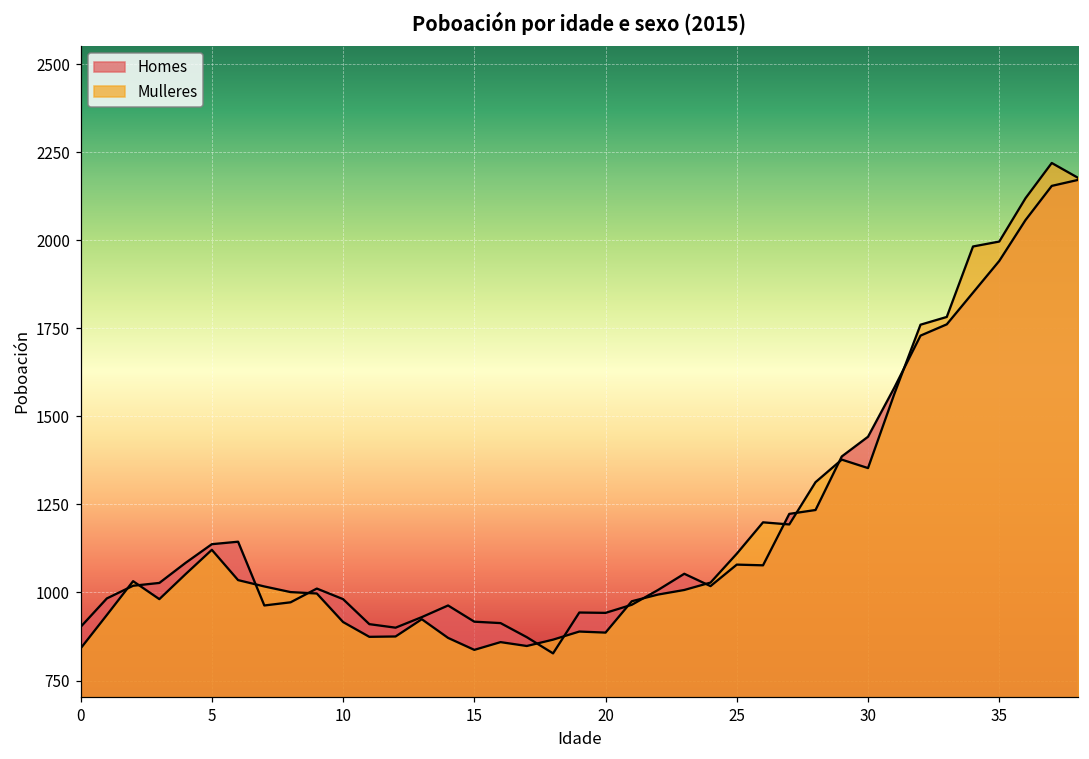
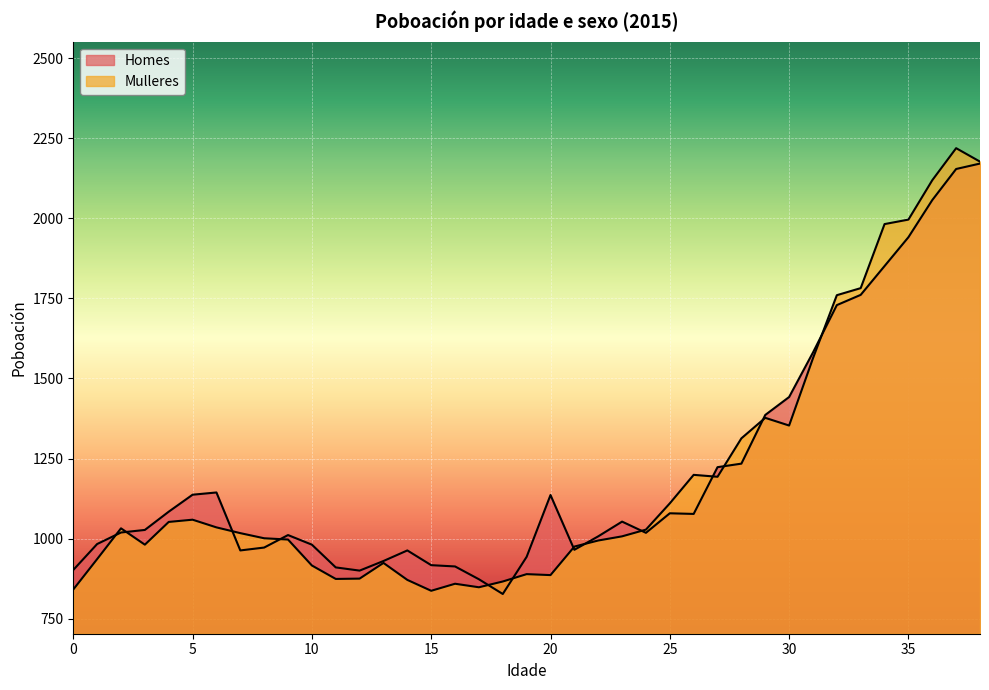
Mulleres, 5: 1120 -> 1060
Homes, 20: 940 -> 1140
